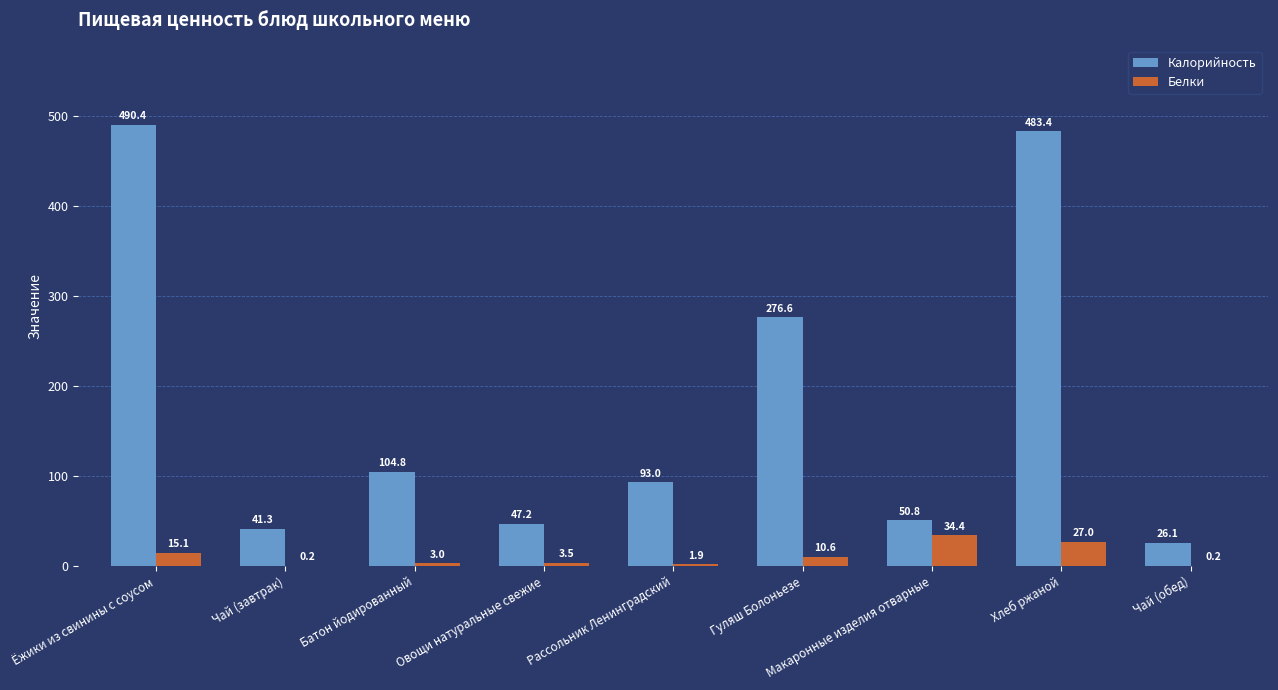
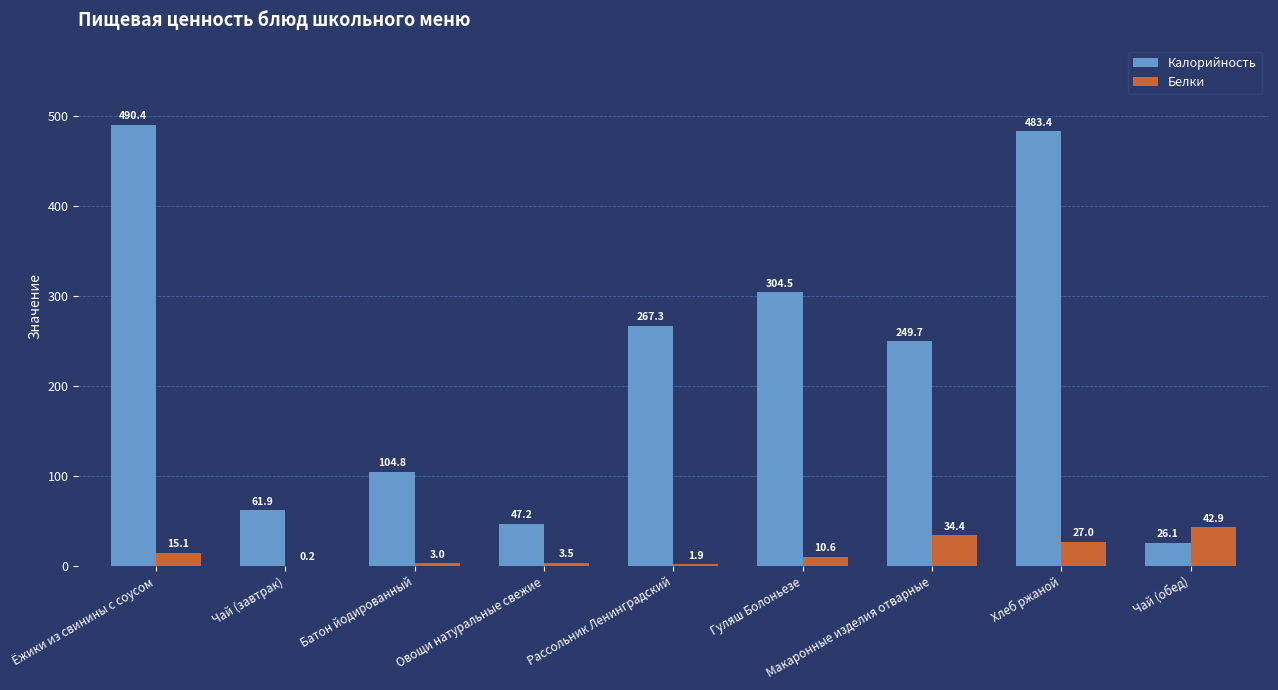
Калорийность, Чай (завтрак): 41.3 -> 61.9
Калорийность, Рассольник Ленинградский: 93.0 -> 267.3
Калорийность, Гуляш Болоньезе: 276.6 -> 304.5
Калорийность, Макаронные изделия отварные: 50.8 -> 249.7
Белки, Чай (обед): 0.2 -> 42.9
